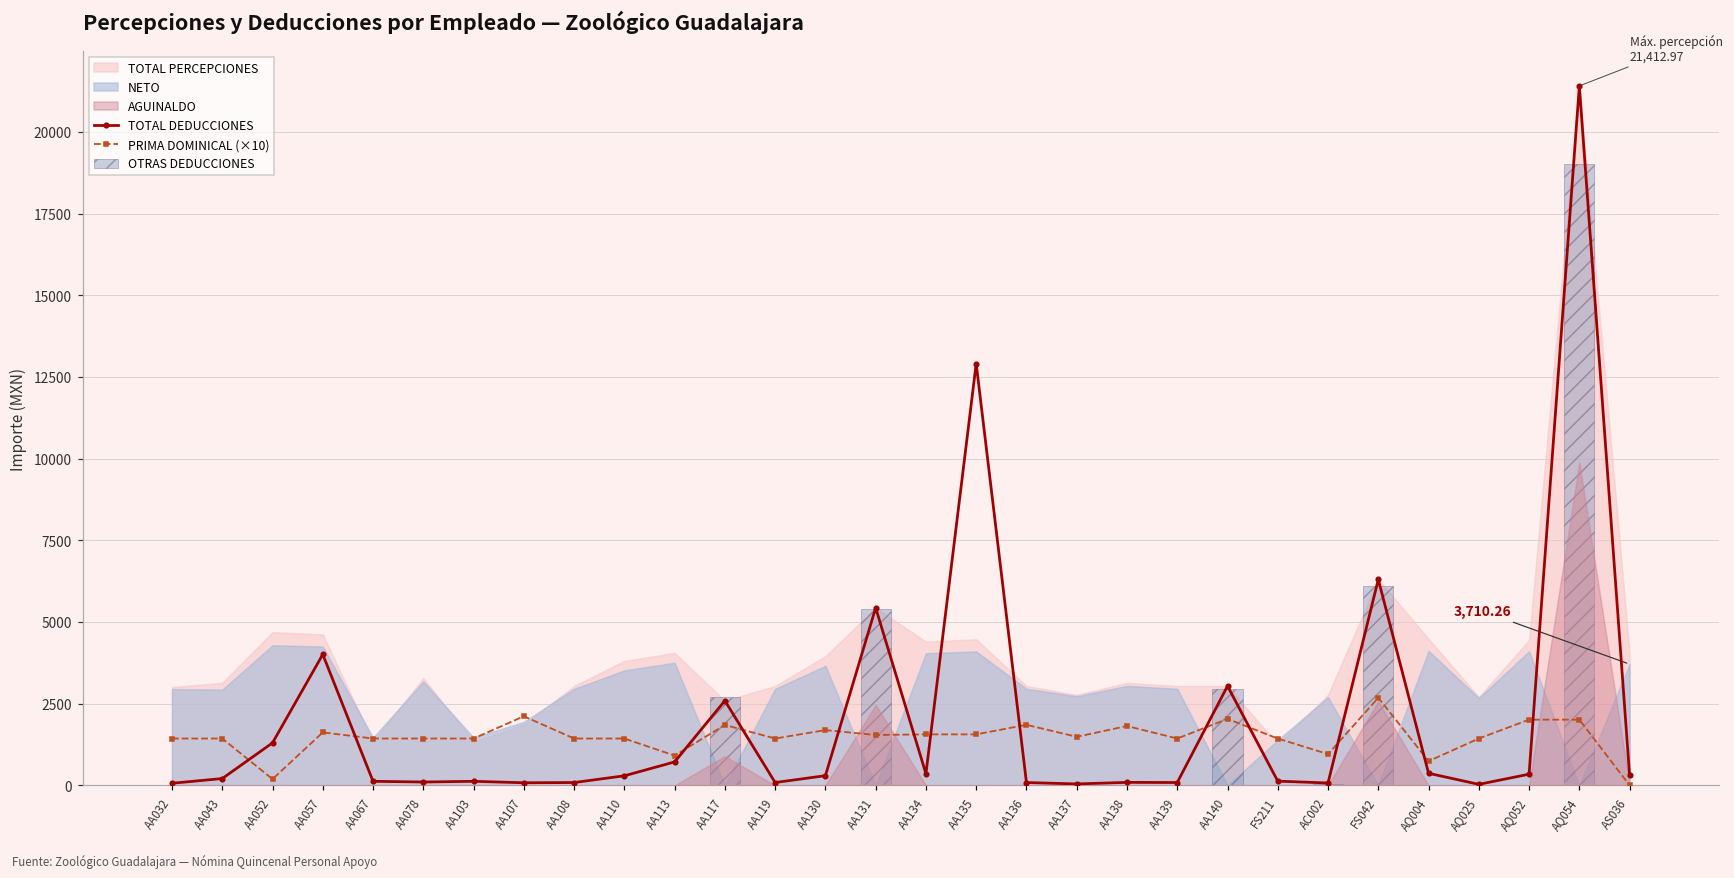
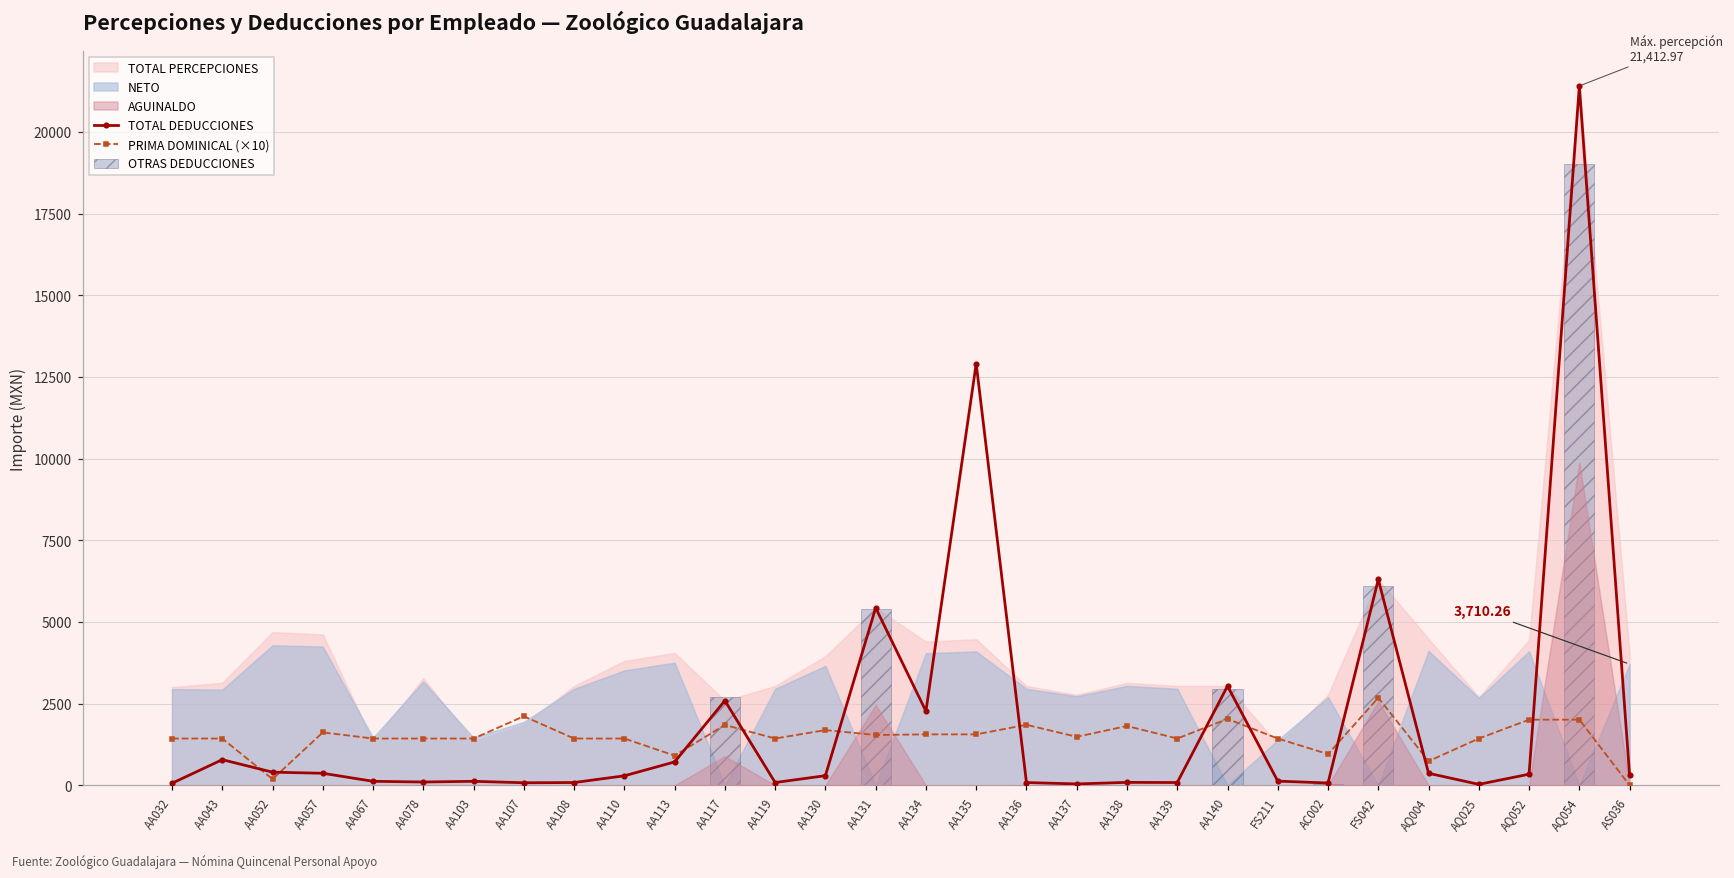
TOTAL DEDUCCIONES, AA043: 200 -> 800
TOTAL DEDUCCIONES, AA052: 1300 -> 400
TOTAL DEDUCCIONES, AA057: 4000 -> 400
TOTAL DEDUCCIONES, AA134: 400 -> 2300
